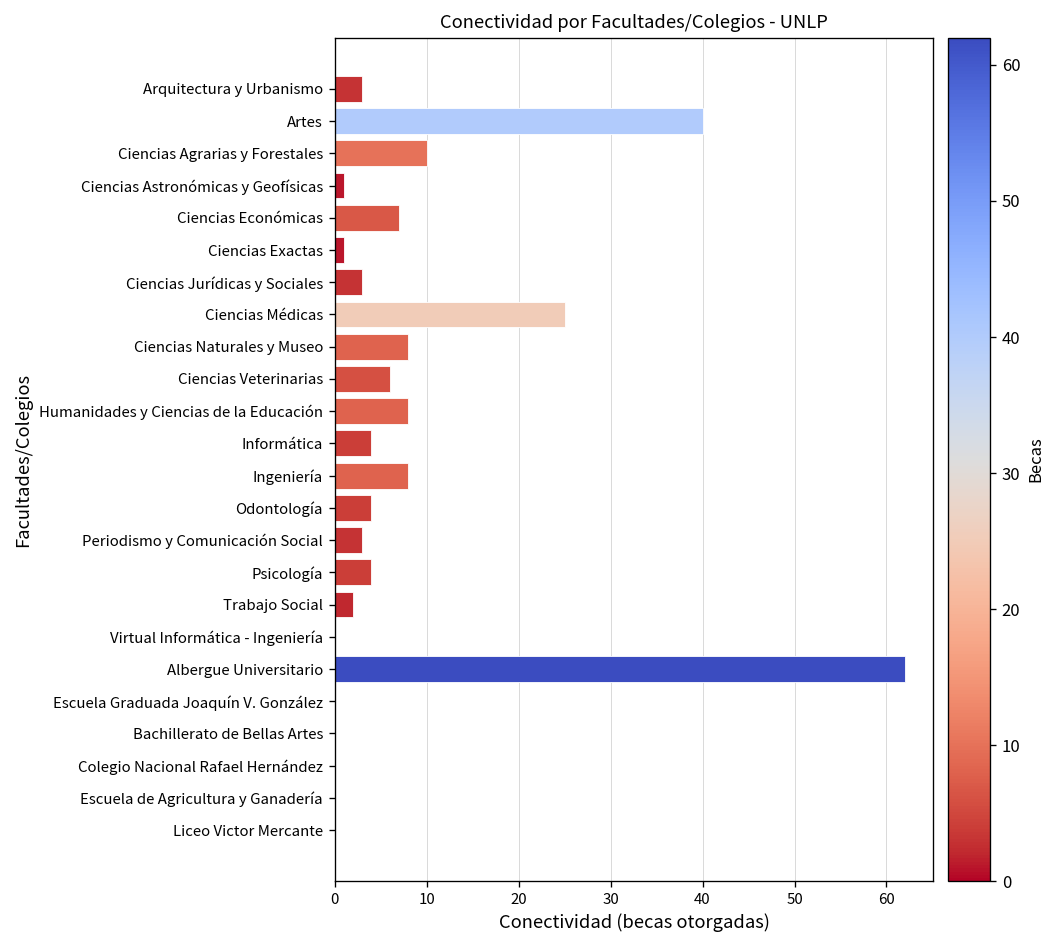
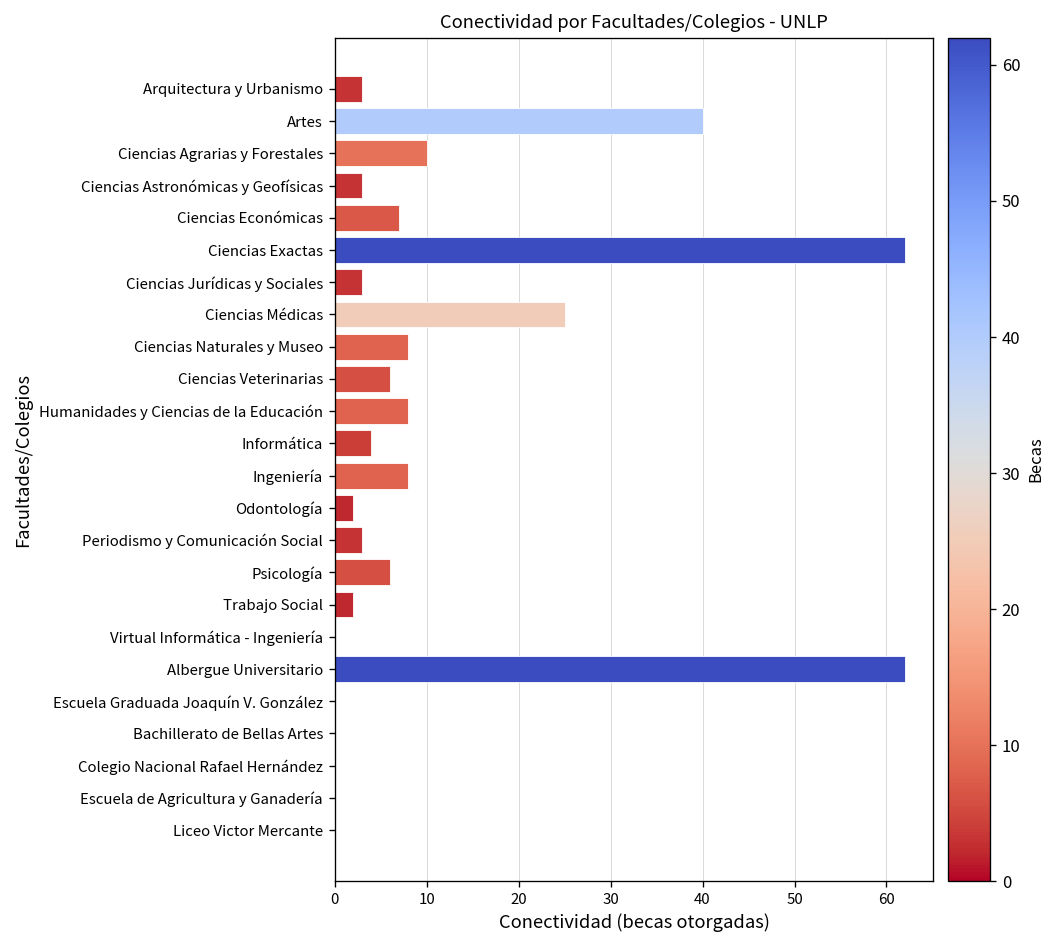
Ciencias Astronómicas y Geofísicas: 1 -> 3
Ciencias Exactas: 1 -> 62
Odontología: 4 -> 2
Psicología: 4 -> 6
